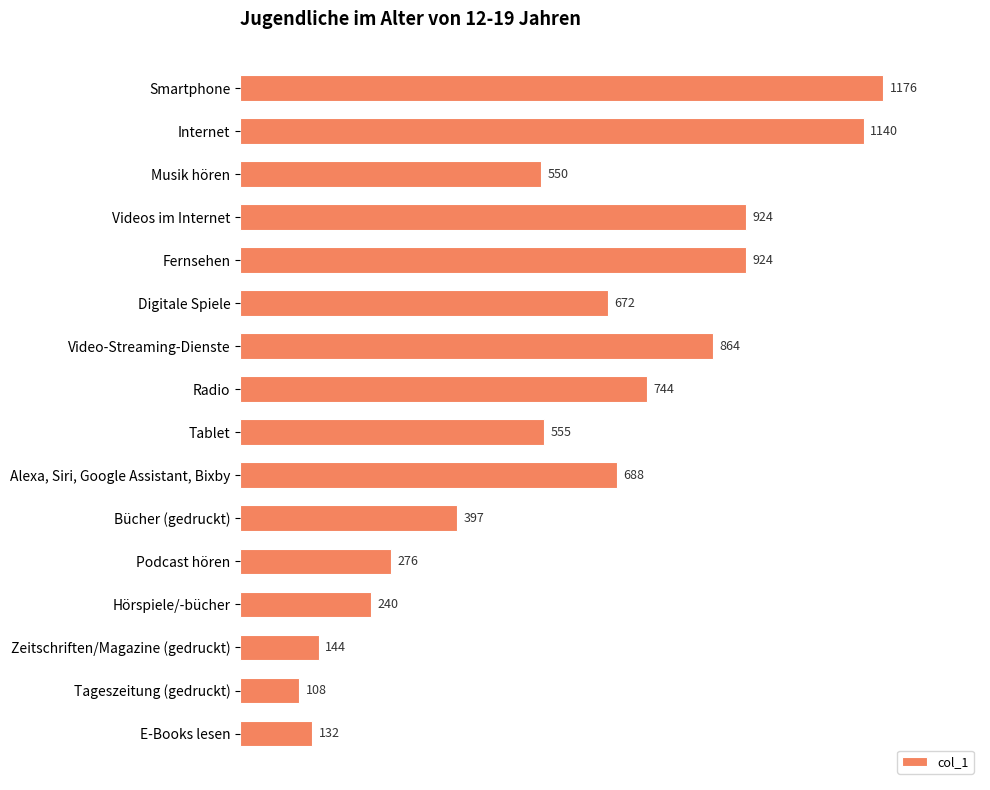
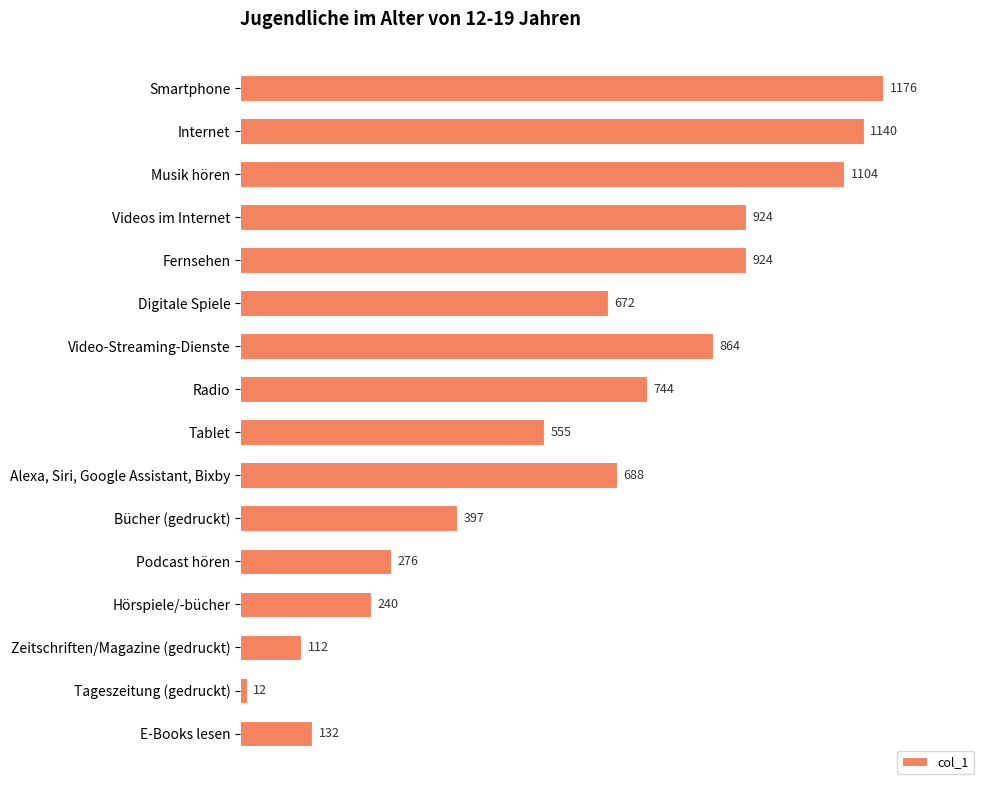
Musik hören: 550 -> 1104
Zeitschriften/Magazine (gedruckt): 144 -> 112
Tageszeitung (gedruckt): 108 -> 12
